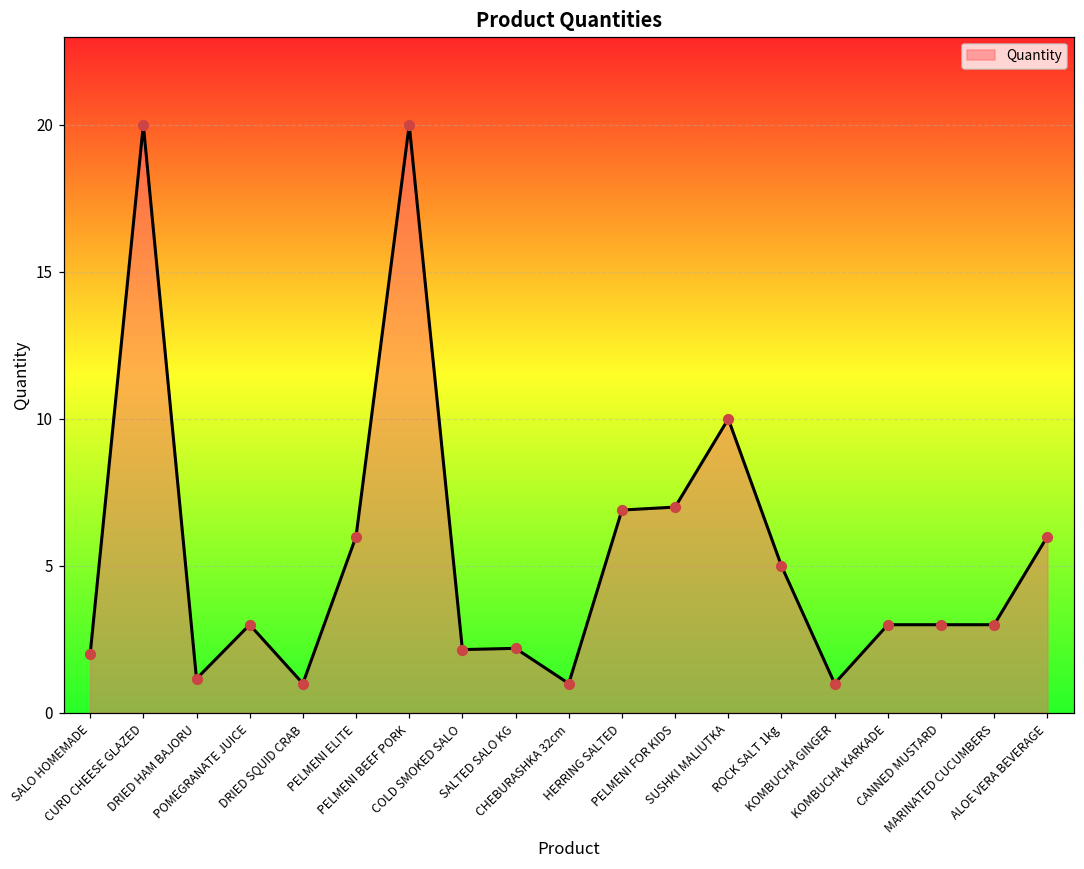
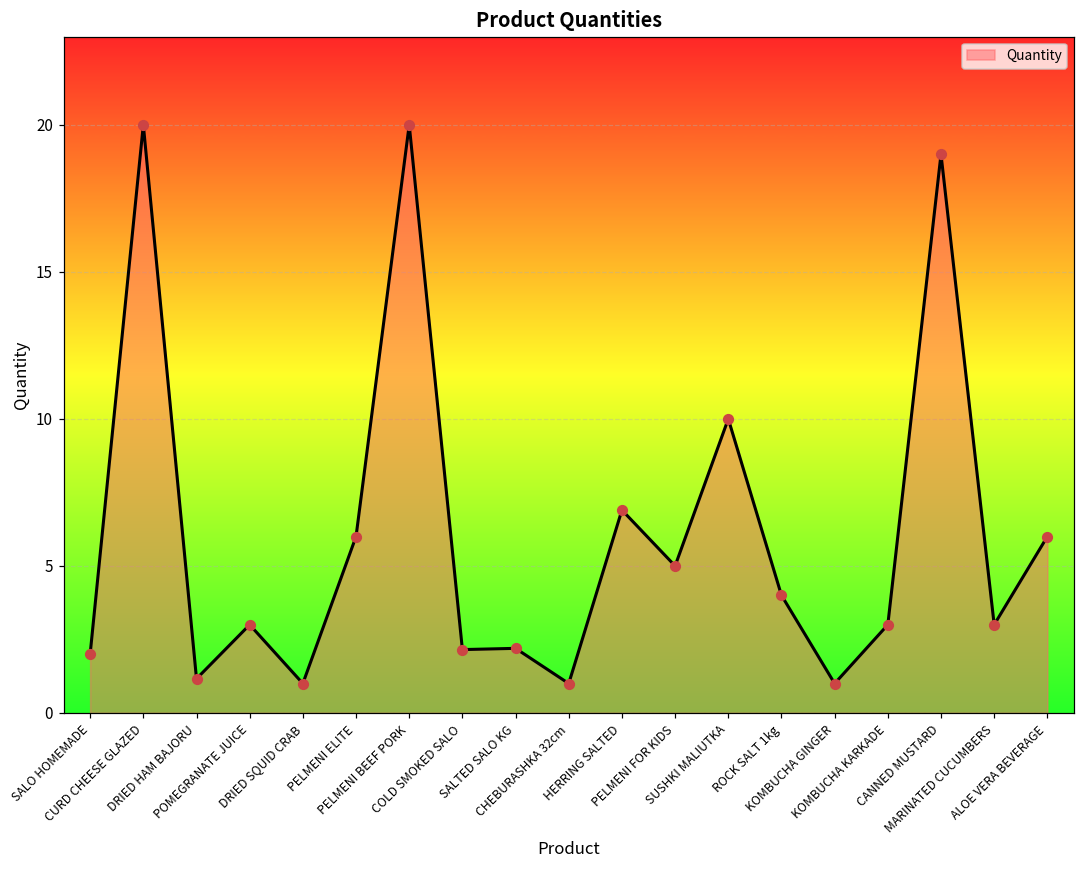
PELMENI FOR KIDS: 7 -> 5
ROCK SALT 1kg: 5 -> 4
CANNED MUSTARD: 3 -> 19
